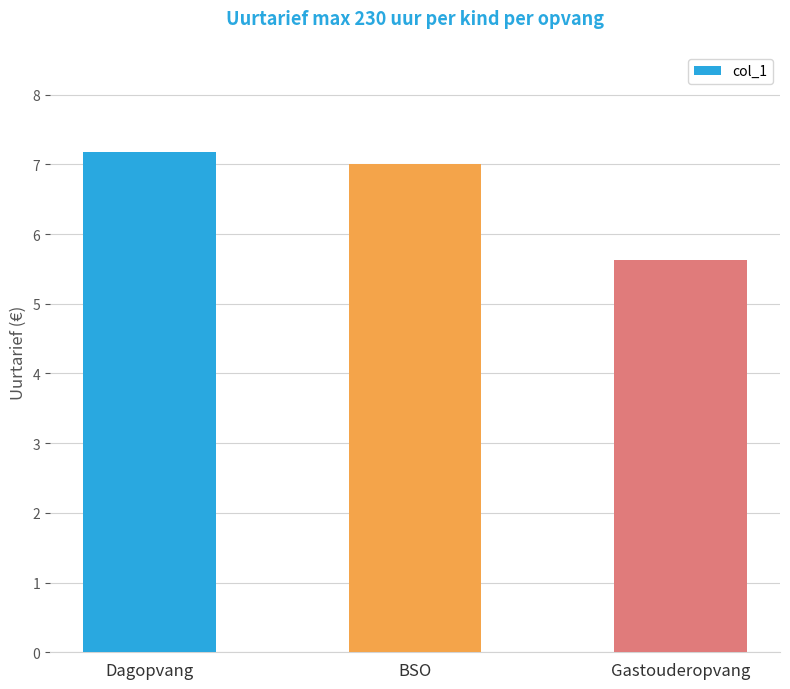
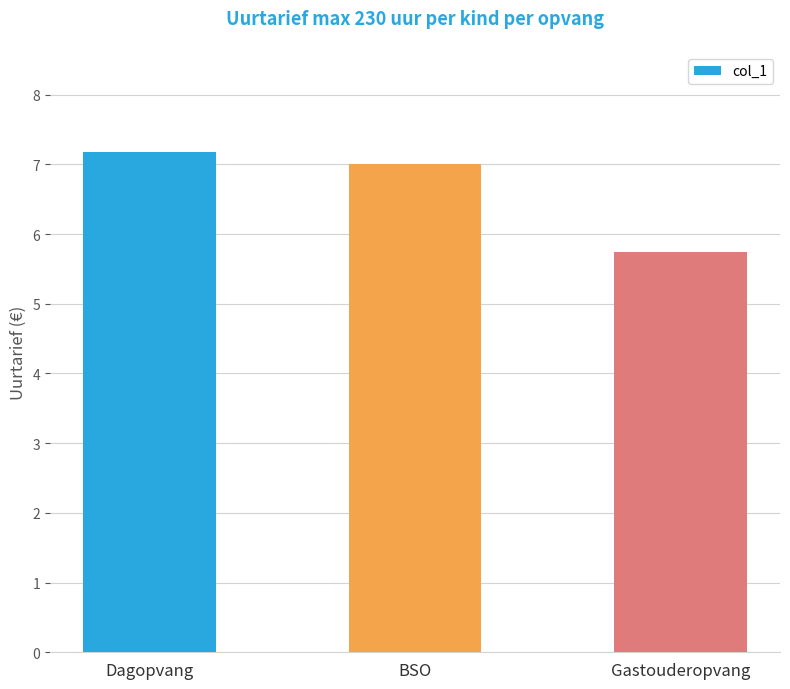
Gastouderopvang: 5.6 -> 5.8
